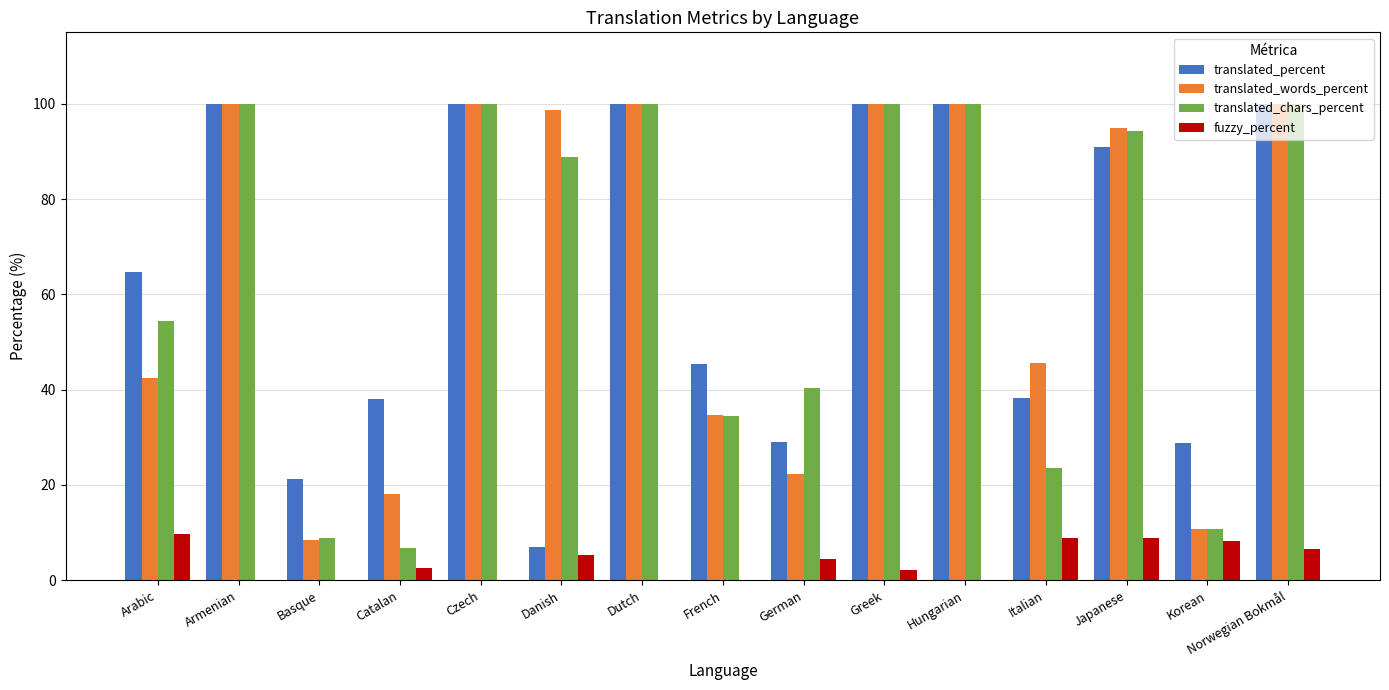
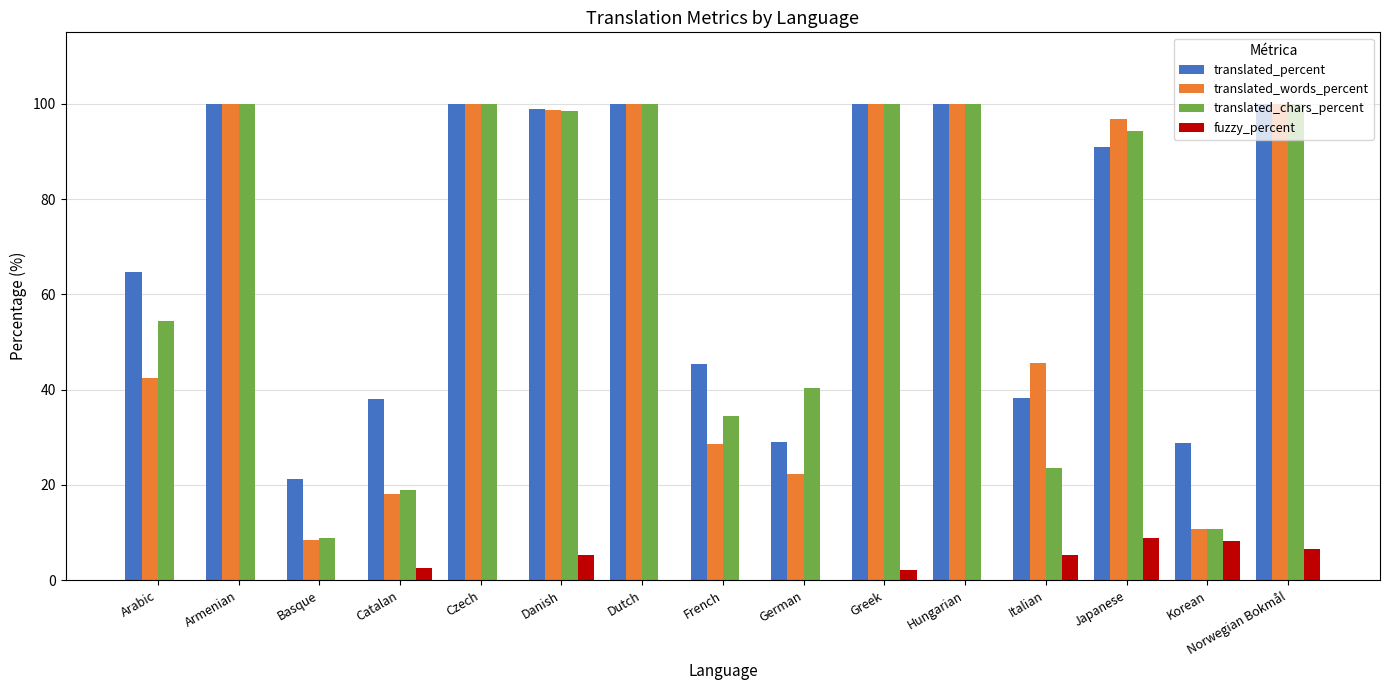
fuzzy_percent, Arabic: 10 -> 0
translated_chars_percent, Catalan: 7 -> 19
translated_percent, Danish: 7 -> 99
translated_chars_percent, Danish: 89 -> 99
translated_words_percent, French: 35 -> 29
fuzzy_percent, German: 4 -> 0
fuzzy_percent, Italian: 9 -> 5
translated_words_percent, Japanese: 95 -> 97
